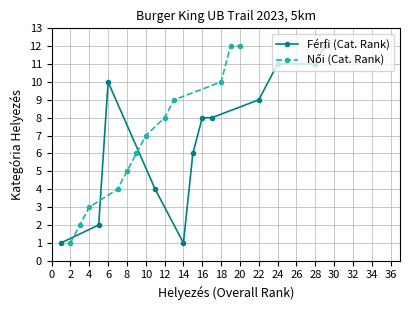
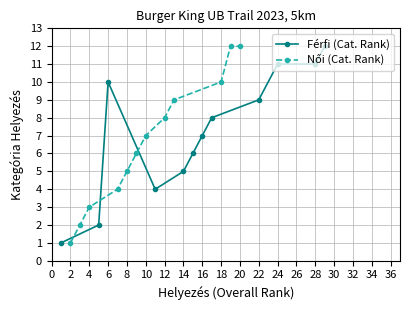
Férfi (Cat. Rank), 14: 1 -> 5
Férfi (Cat. Rank), 16: 8 -> 7
